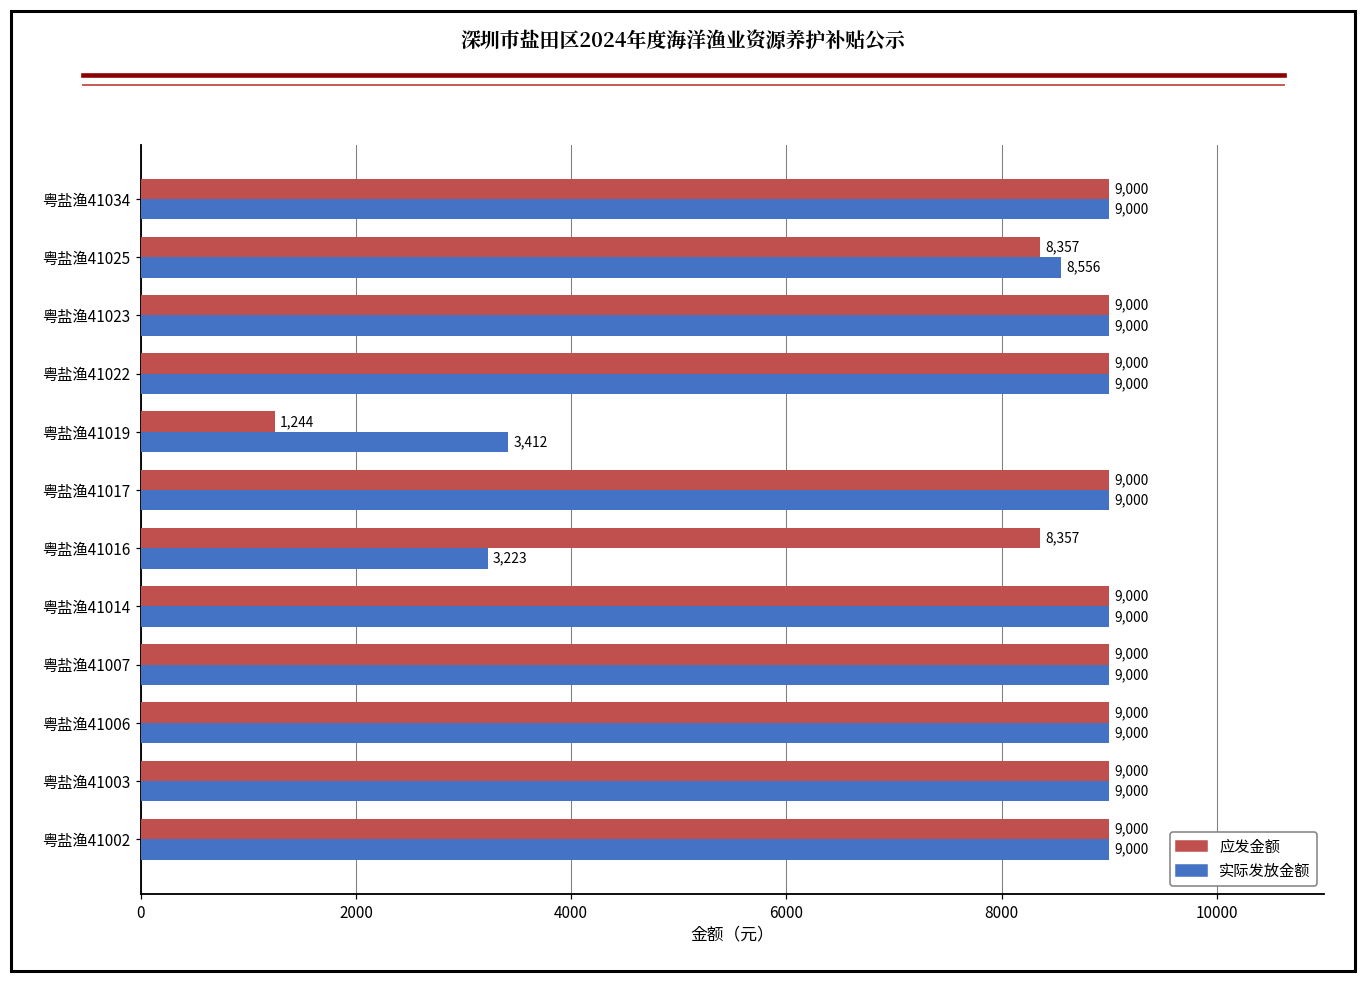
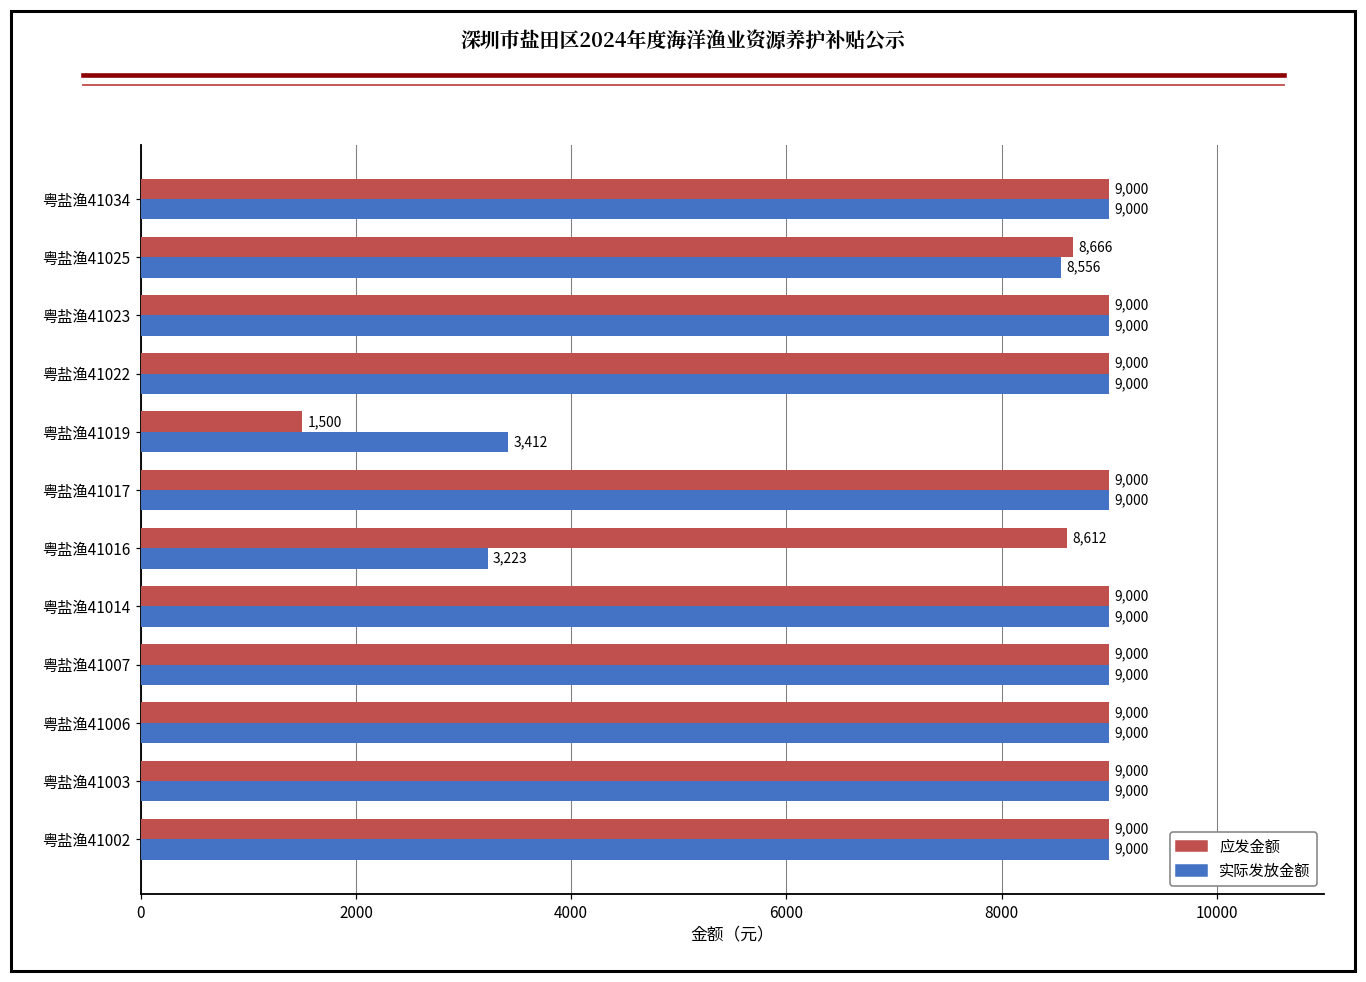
应发金额, 粤盐渔41025: 8,357 -> 8,666
应发金额, 粤盐渔41019: 1,244 -> 1,500
应发金额, 粤盐渔41016: 8,357 -> 8,612
